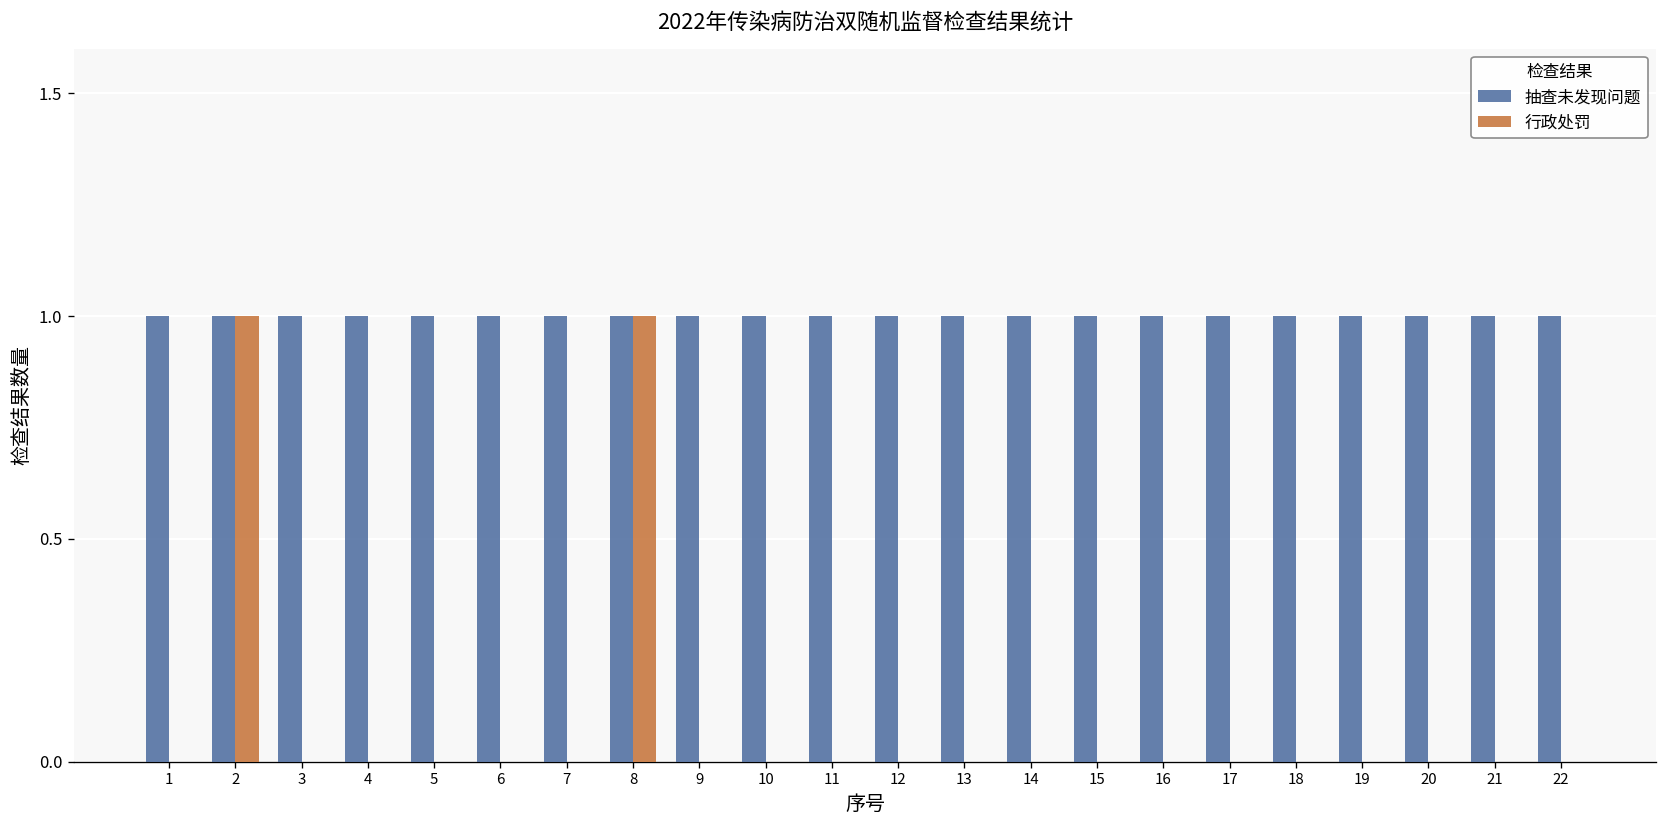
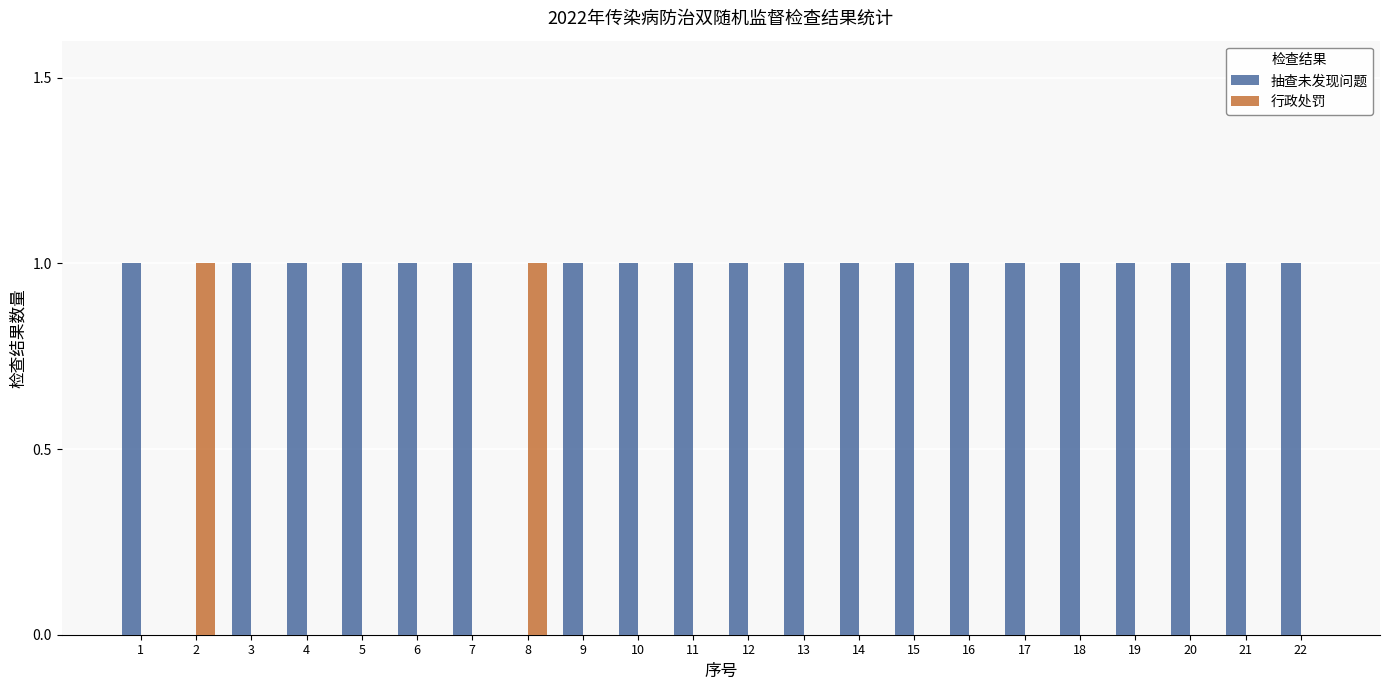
抽查未发现问题, 2: 1 -> 0
抽查未发现问题, 8: 1 -> 0
